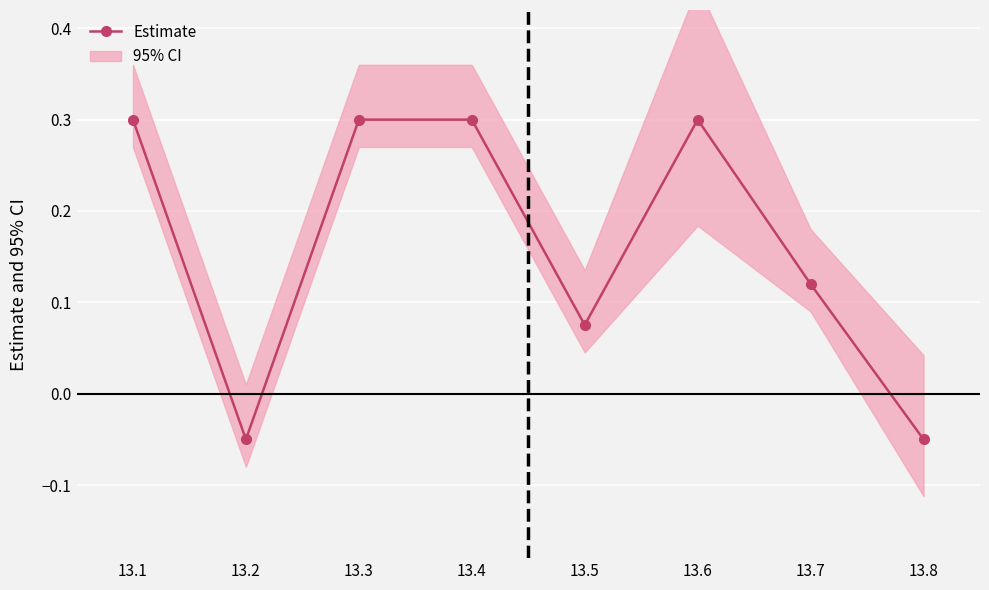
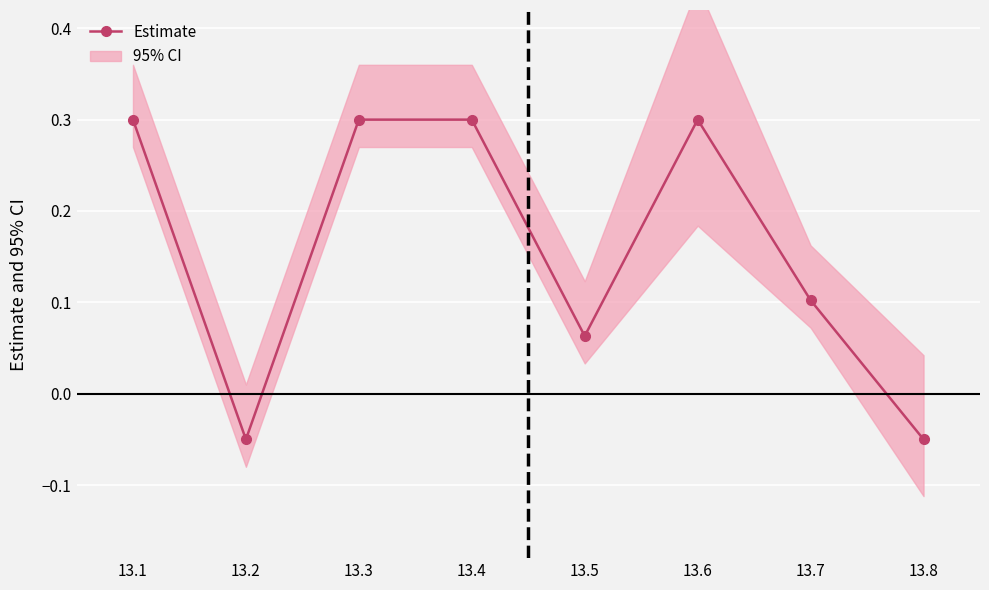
Estimate, 13.5: 0.08 -> 0.06
Estimate, 13.7: 0.12 -> 0.10
